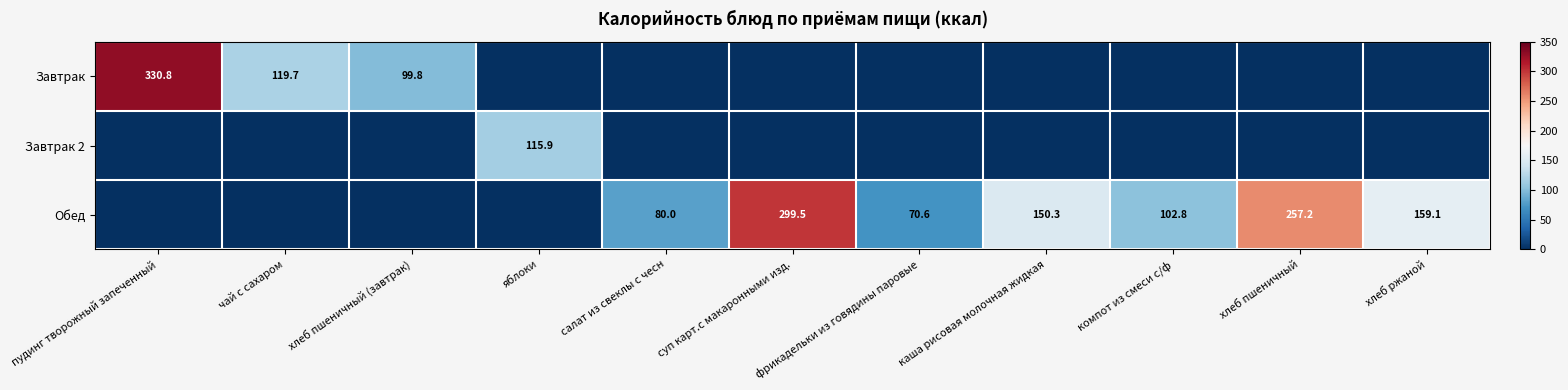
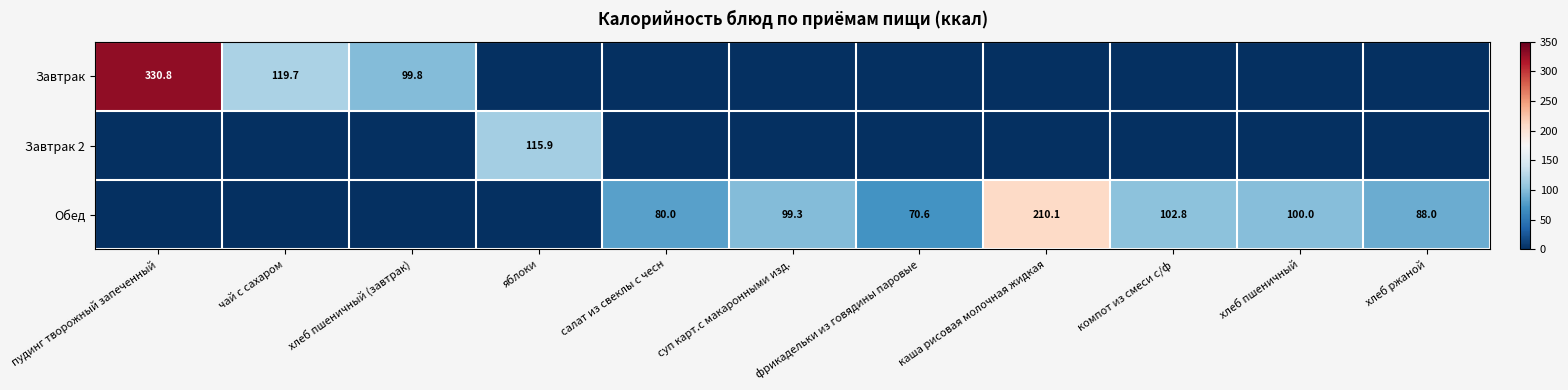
Обед, суп карт.с макаронными изд.: 299.5 -> 99.3
Обед, каша рисовая молочная жидкая: 150.3 -> 210.1
Обед, хлеб пшеничный: 257.2 -> 100.0
Обед, хлеб ржаной: 159.1 -> 88.0
